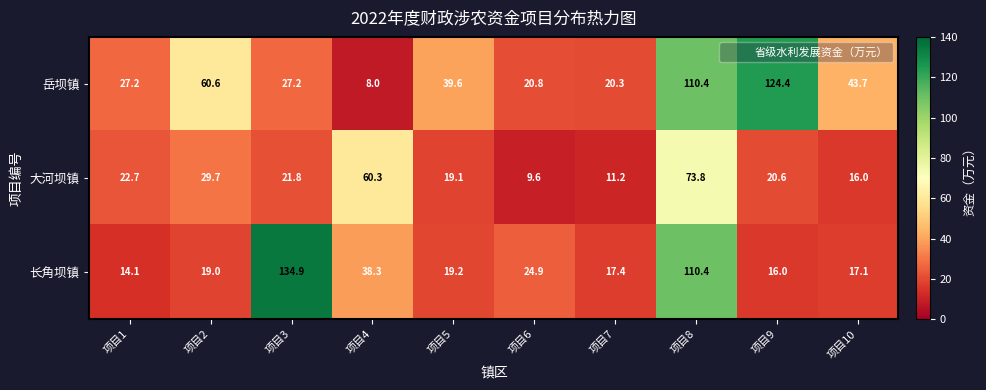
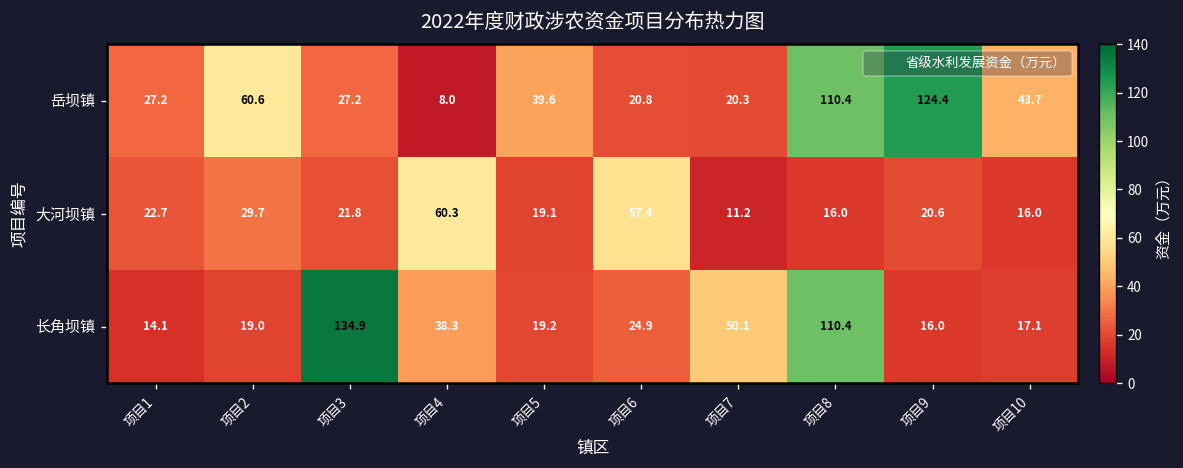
大河坝镇, 项目6: 9.6 -> 57.4
大河坝镇, 项目8: 73.8 -> 16.0
长角坝镇, 项目7: 17.4 -> 50.1
